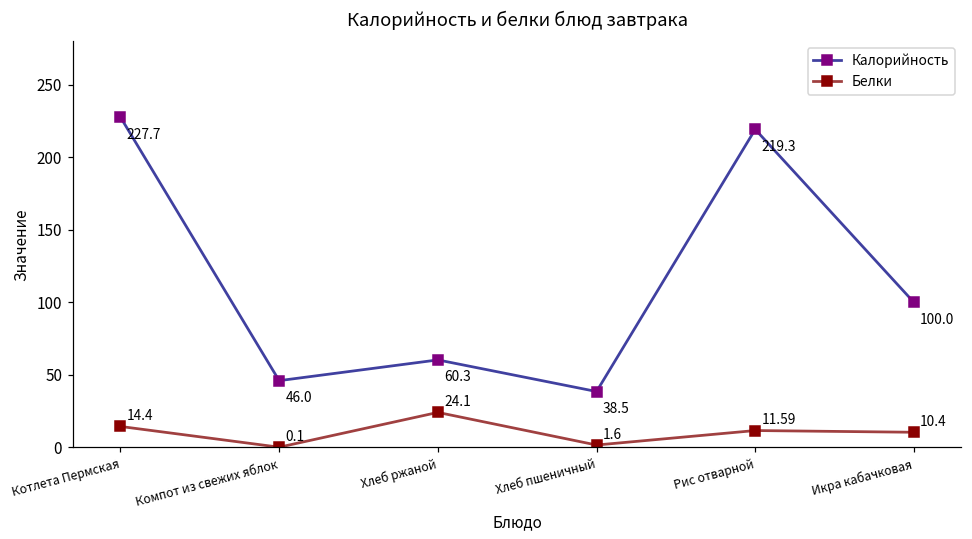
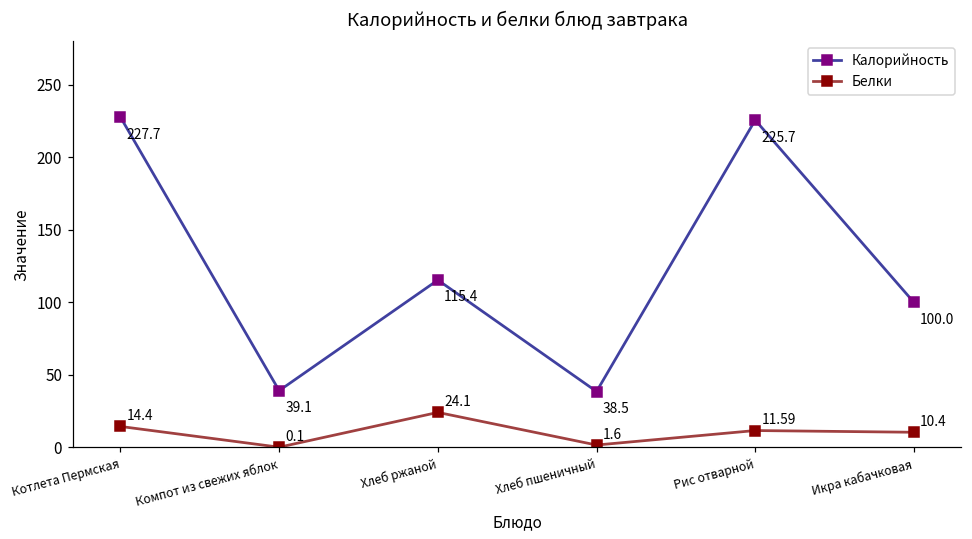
Калорийность, Компот из свежих яблок: 46.0 -> 39.1
Калорийность, Хлеб ржаной: 60.3 -> 115.4
Калорийность, Рис отварной: 219.3 -> 225.7
